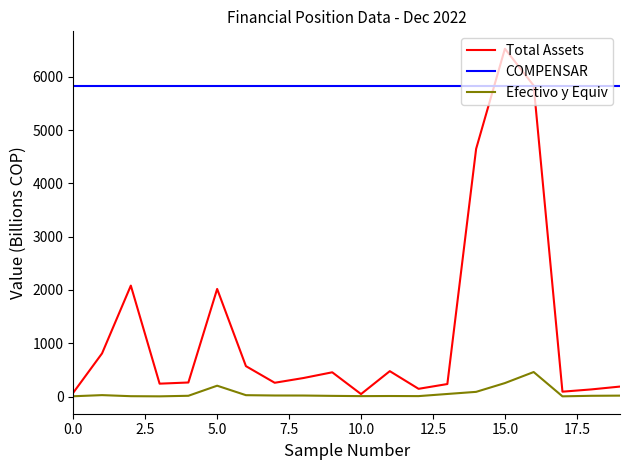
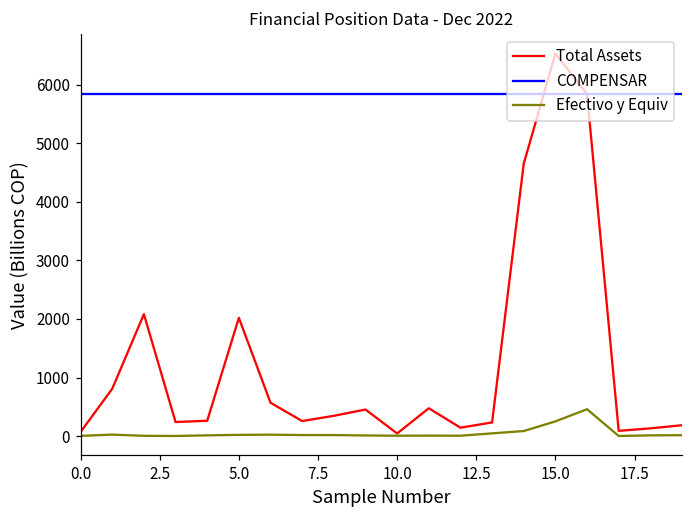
Efectivo y Equiv, 5.0: 200 -> 0
